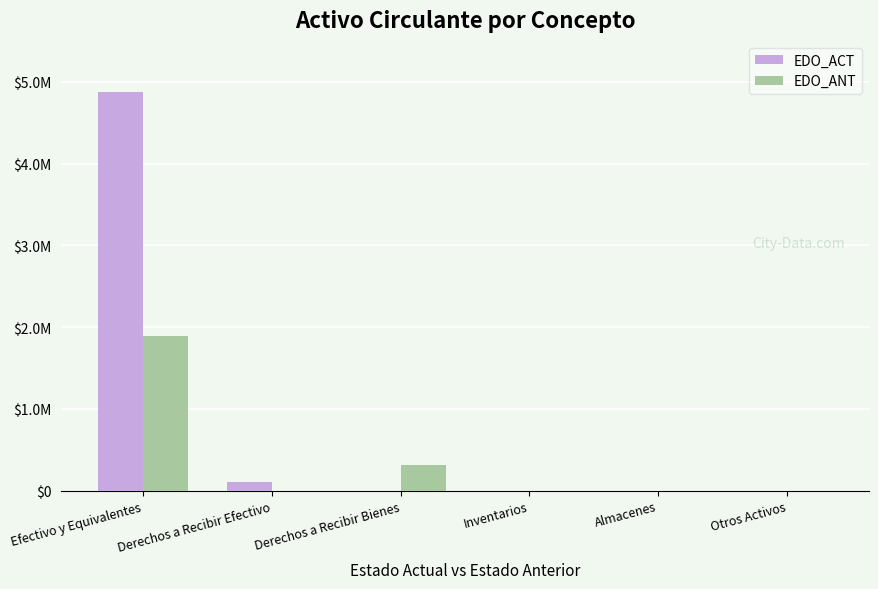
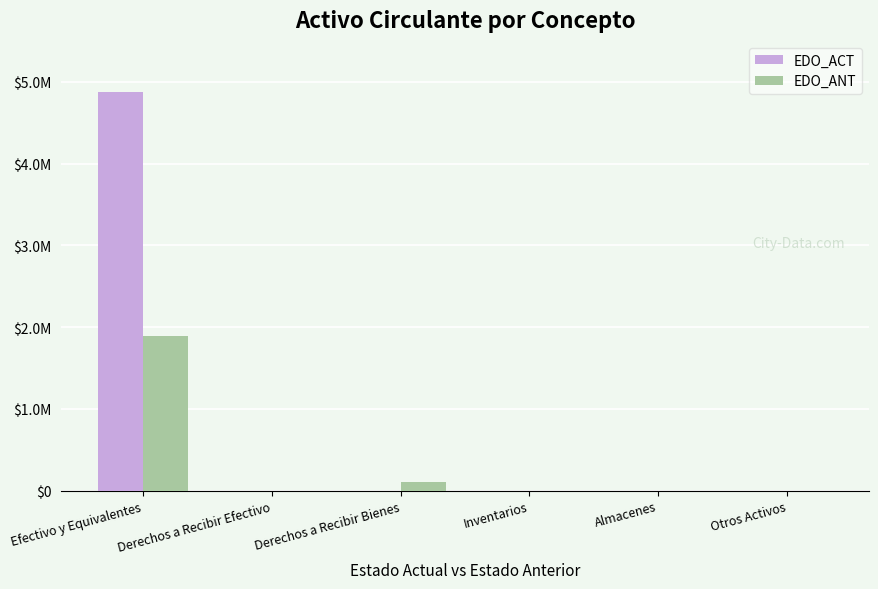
EDO_ACT, Derechos a Recibir Efectivo: $100000 -> $0
EDO_ANT, Derechos a Recibir Bienes: $300000 -> $100000
